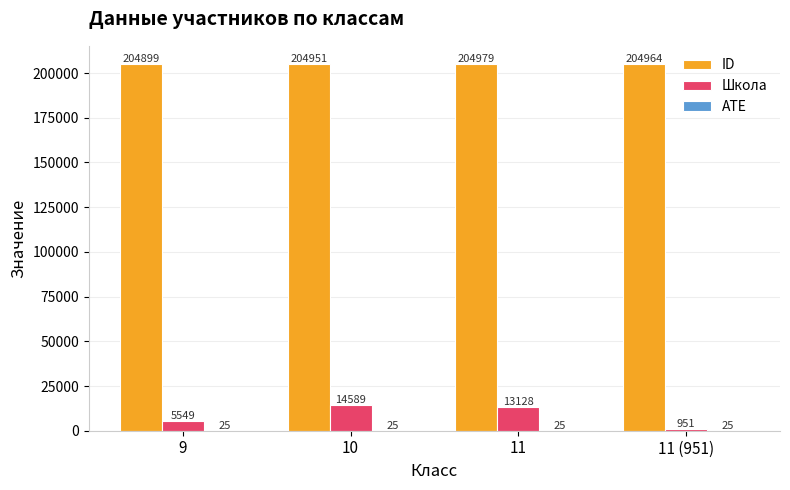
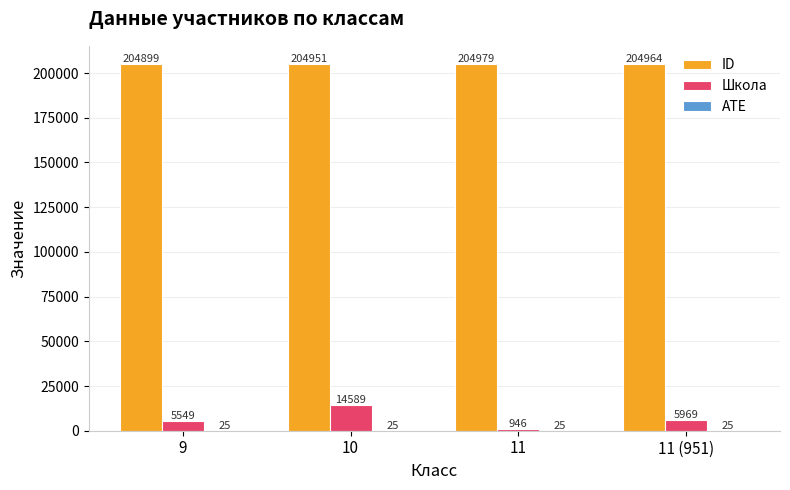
Школа, 11: 13128 -> 946
Школа, 11 (951): 951 -> 5969
